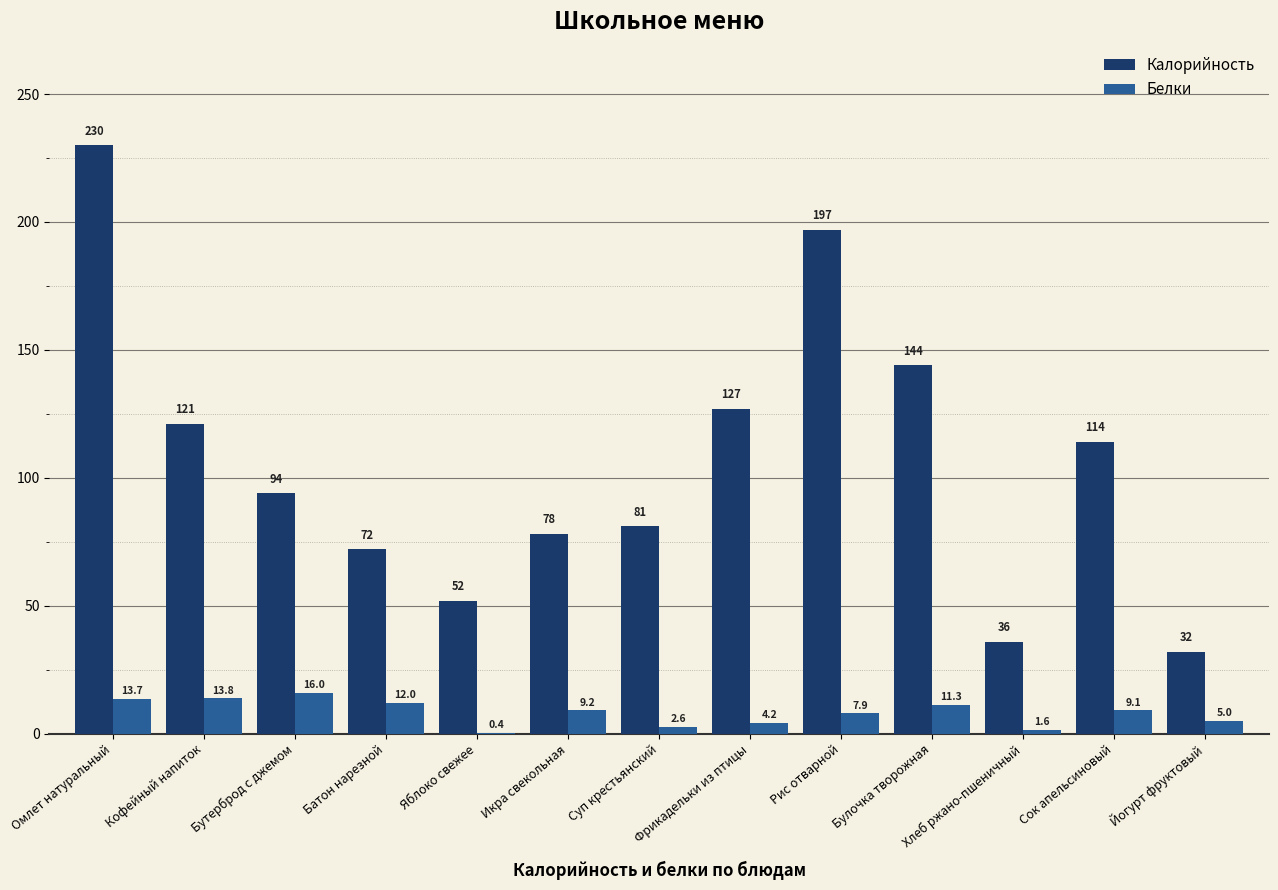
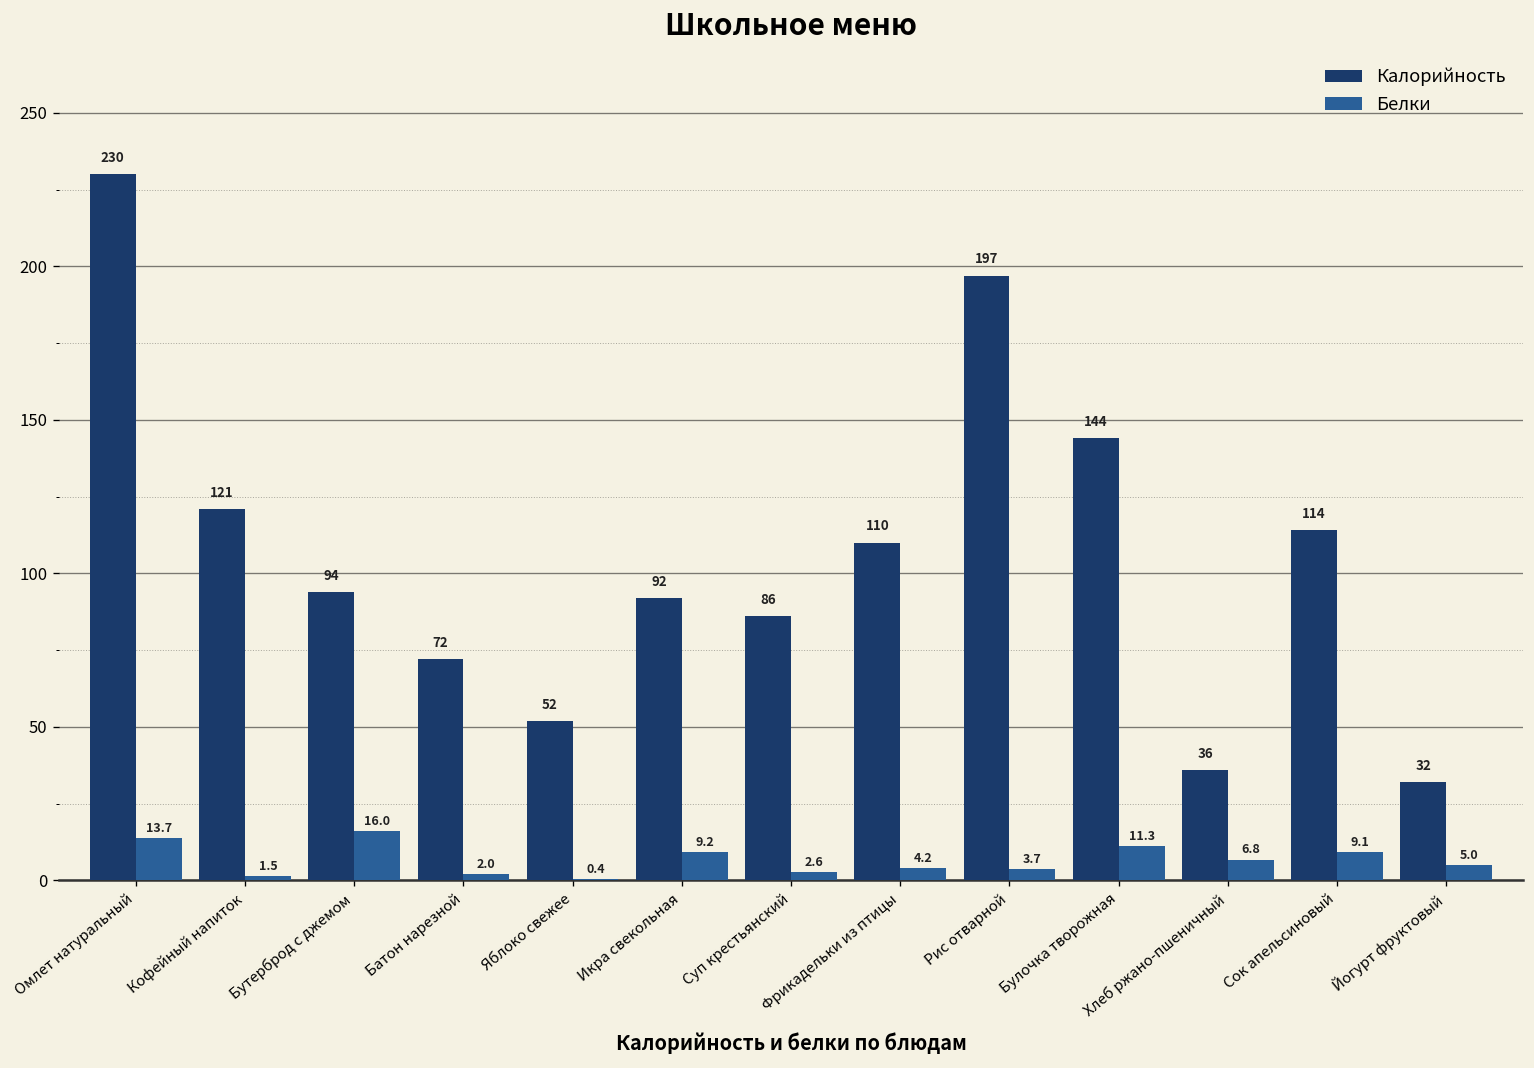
Белки, Кофейный напиток: 13.8 -> 1.5
Белки, Батон нарезной: 12.0 -> 2.0
Калорийность, Икра свекольная: 78 -> 92
Калорийность, Суп крестьянский: 81 -> 86
Калорийность, Фрикадельки из птицы: 127 -> 110
Белки, Рис отварной: 7.9 -> 3.7
Белки, Хлеб ржано-пшеничный: 1.6 -> 6.8
